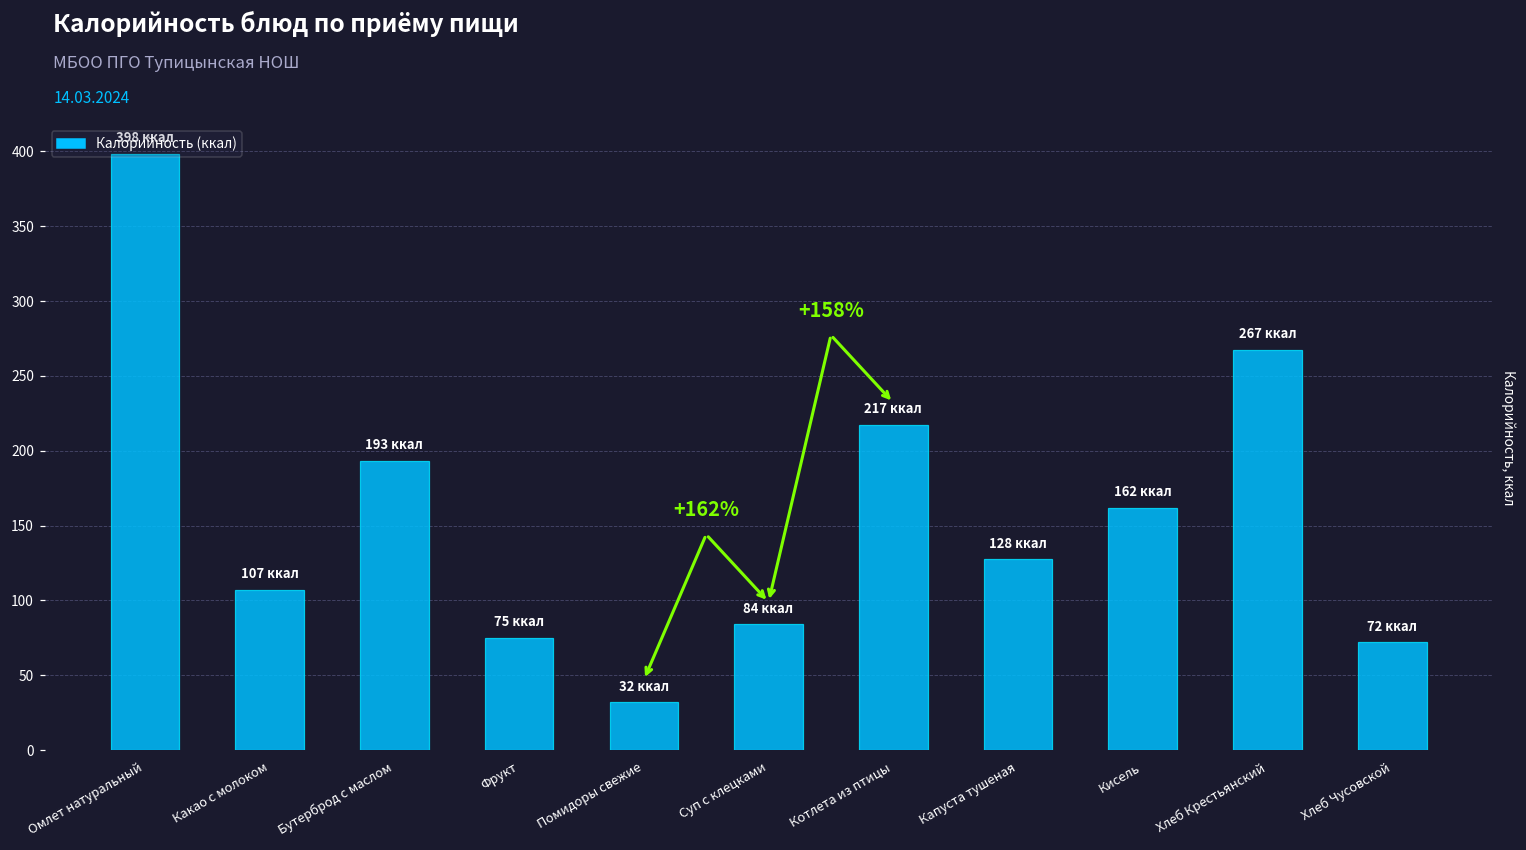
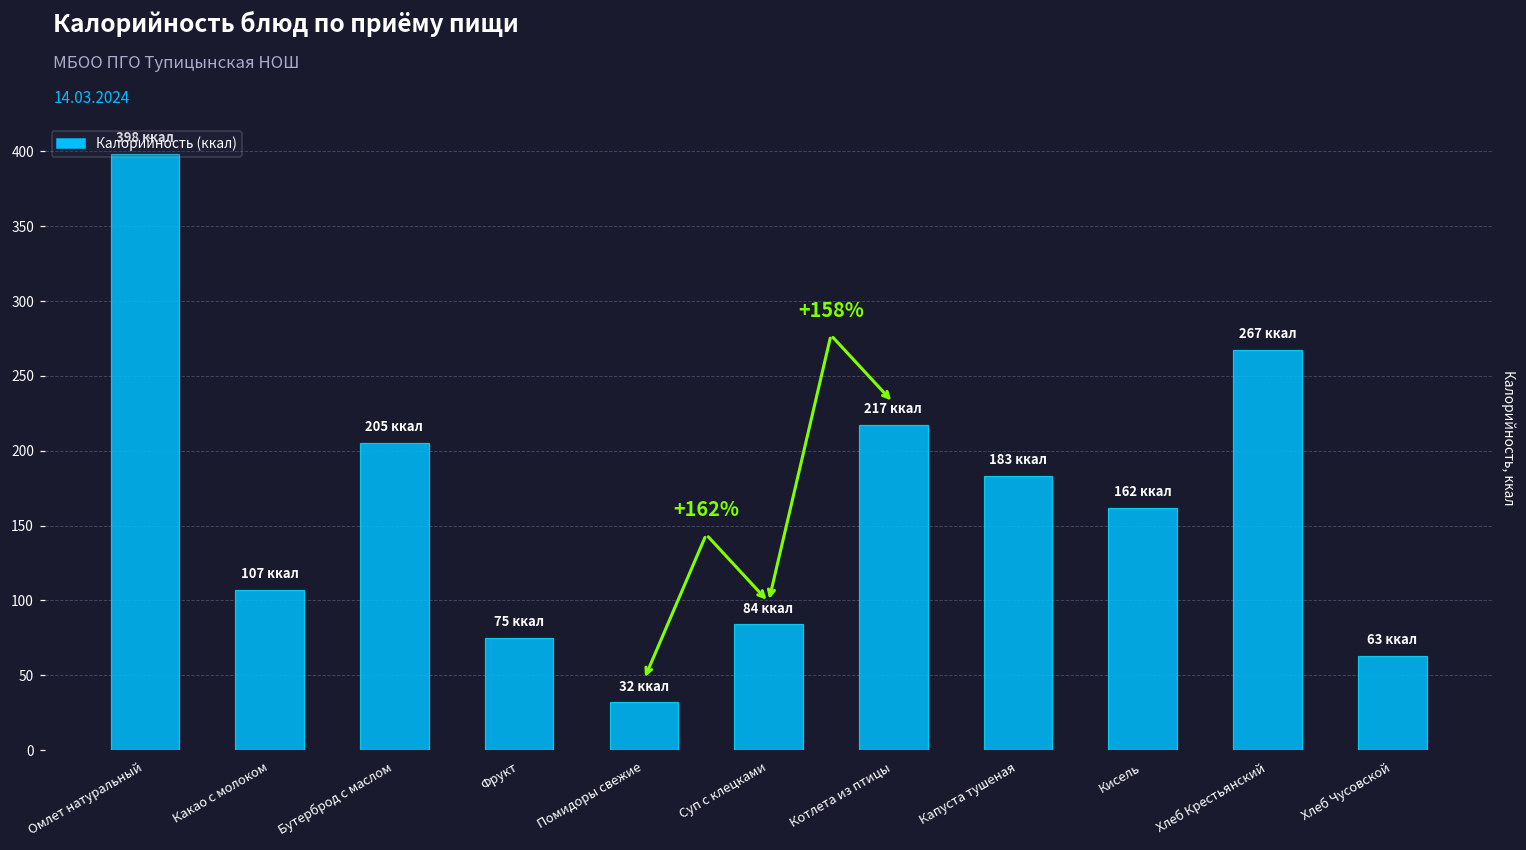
Бутерброд с маслом: 193 -> 205
Капуста тушеная: 128 -> 183
Хлеб Чусовской: 72 -> 63
